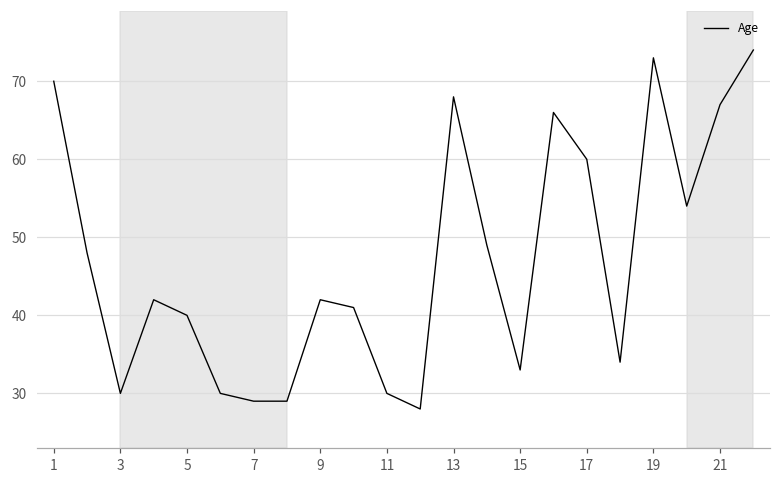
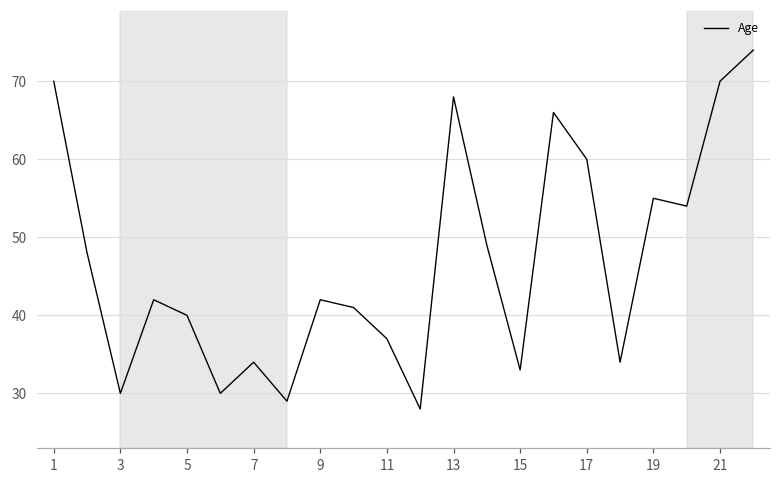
7: 29 -> 34
11: 30 -> 37
19: 73 -> 55
21: 67 -> 70
